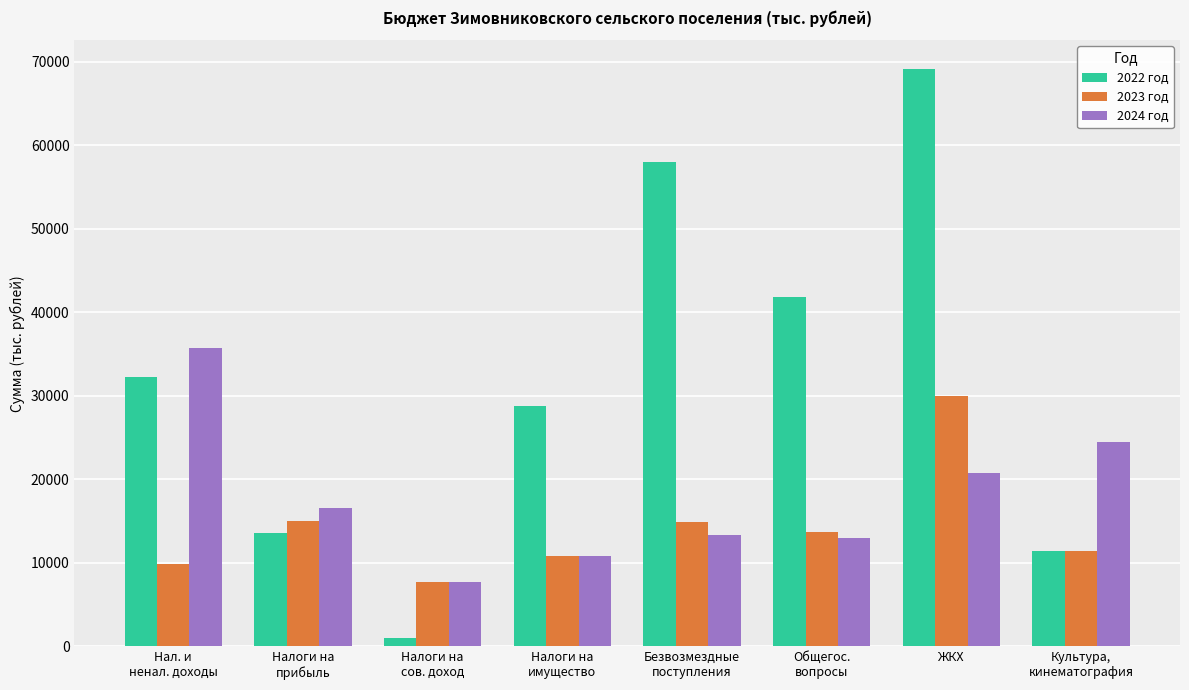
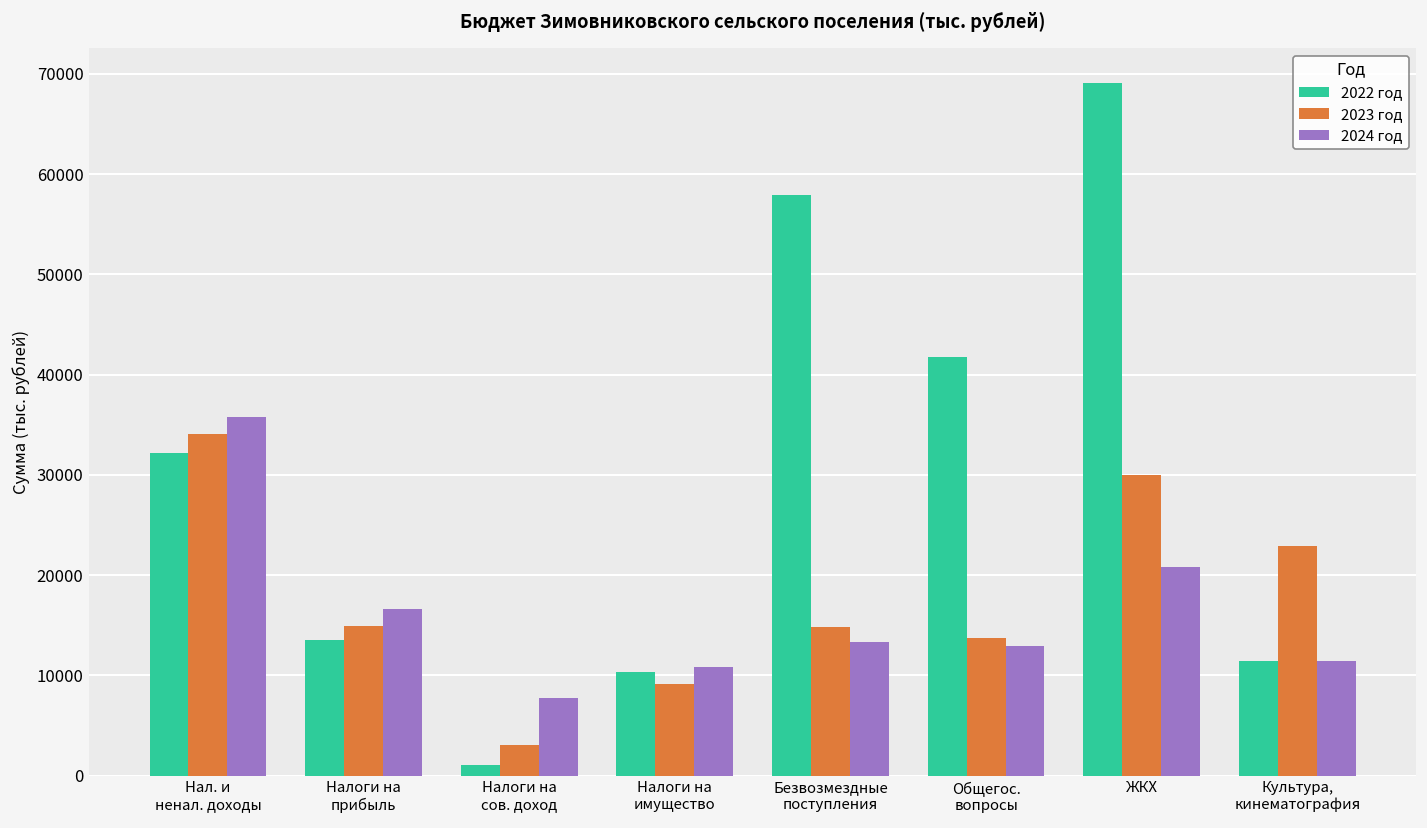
2023 год, Нал. и ненал. доходы: 10000 -> 34000
2023 год, Налоги на сов. доход: 8000 -> 3000
2022 год, Налоги на имущество: 29000 -> 10000
2023 год, Налоги на имущество: 11000 -> 9000
2023 год, Культура, кинематография: 11000 -> 23000
2024 год, Культура, кинематография: 24000 -> 11000
